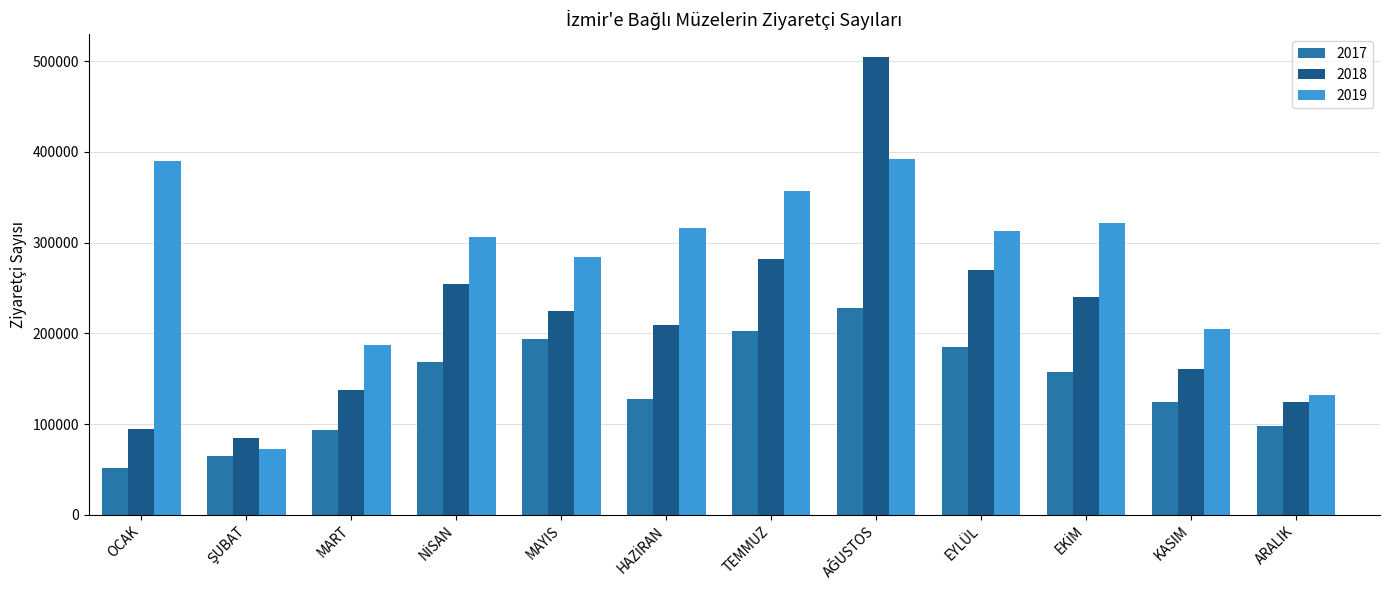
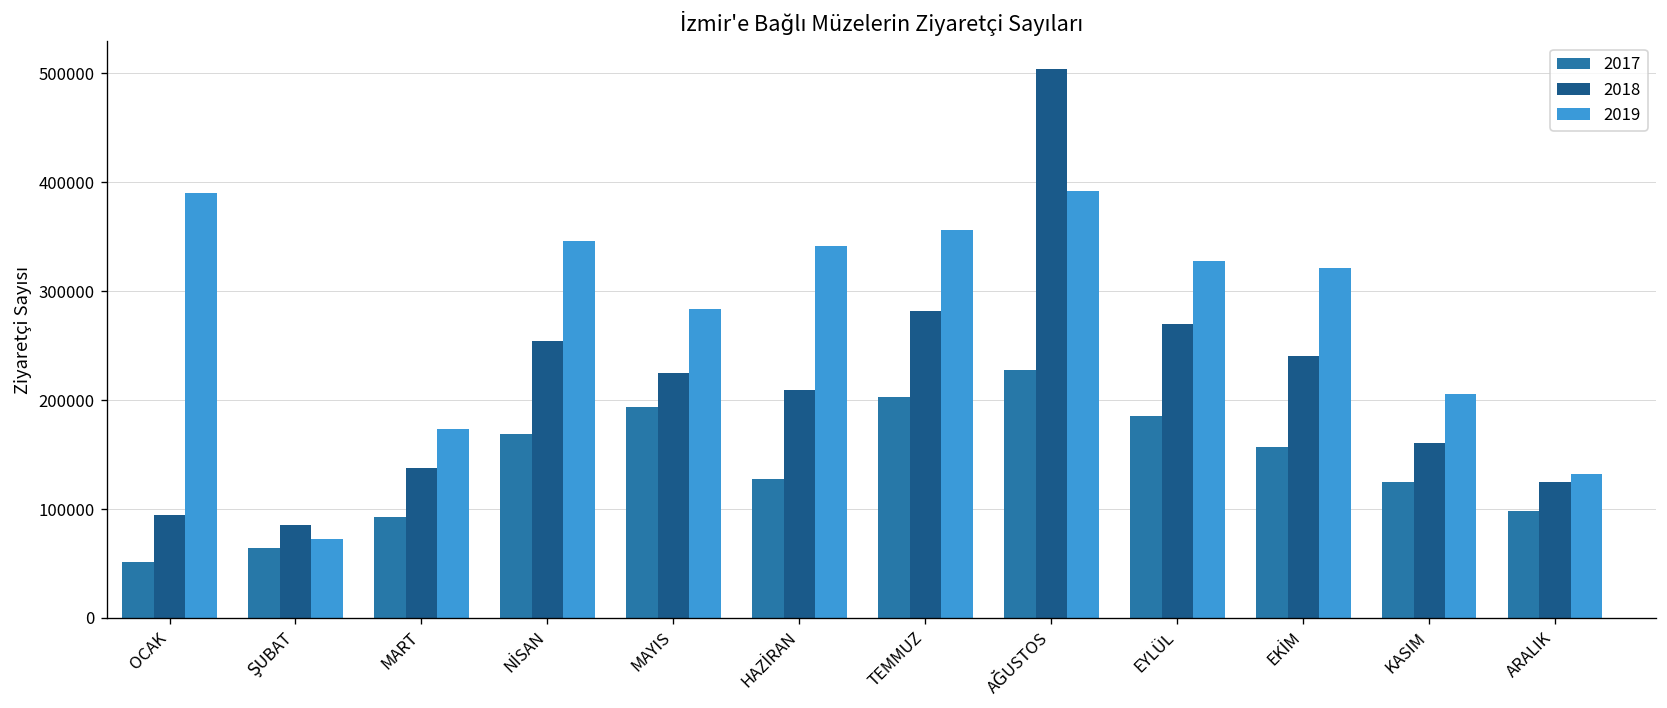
2019, MART: 190000 -> 170000
2019, NİSAN: 310000 -> 350000
2019, HAZİRAN: 320000 -> 340000
2019, EYLÜL: 310000 -> 330000
